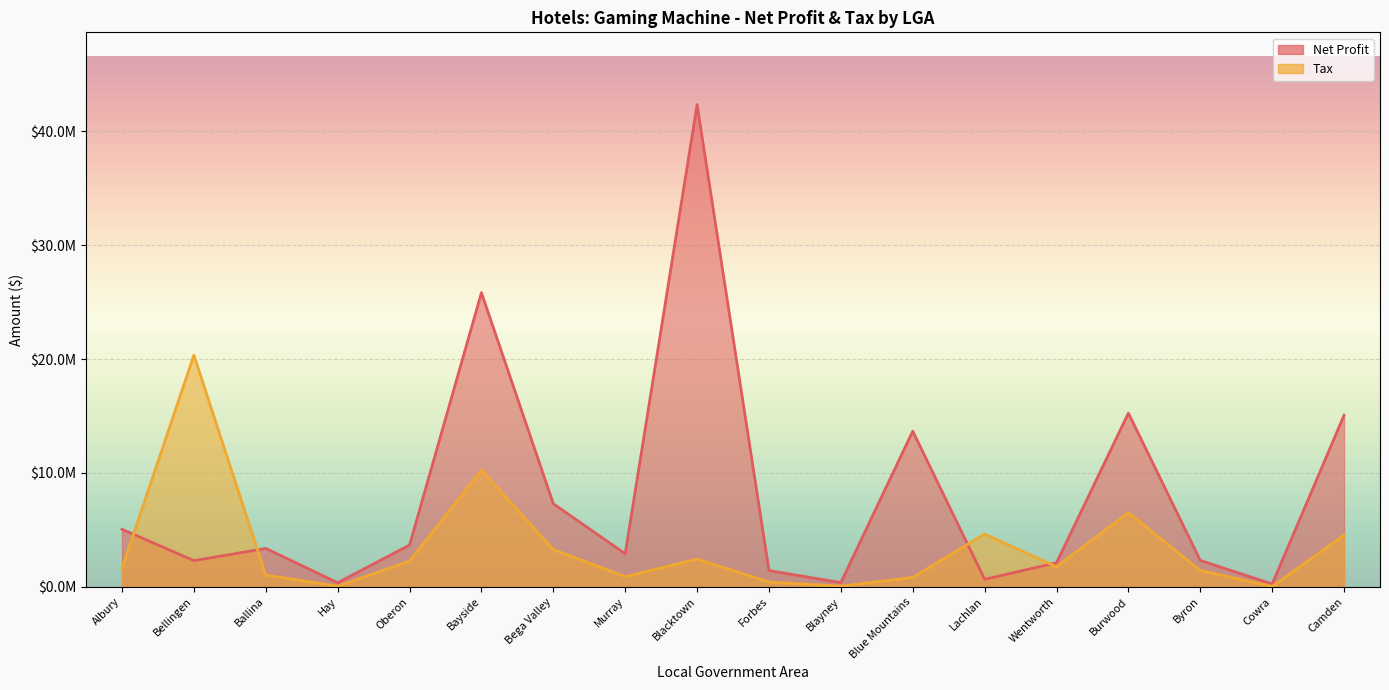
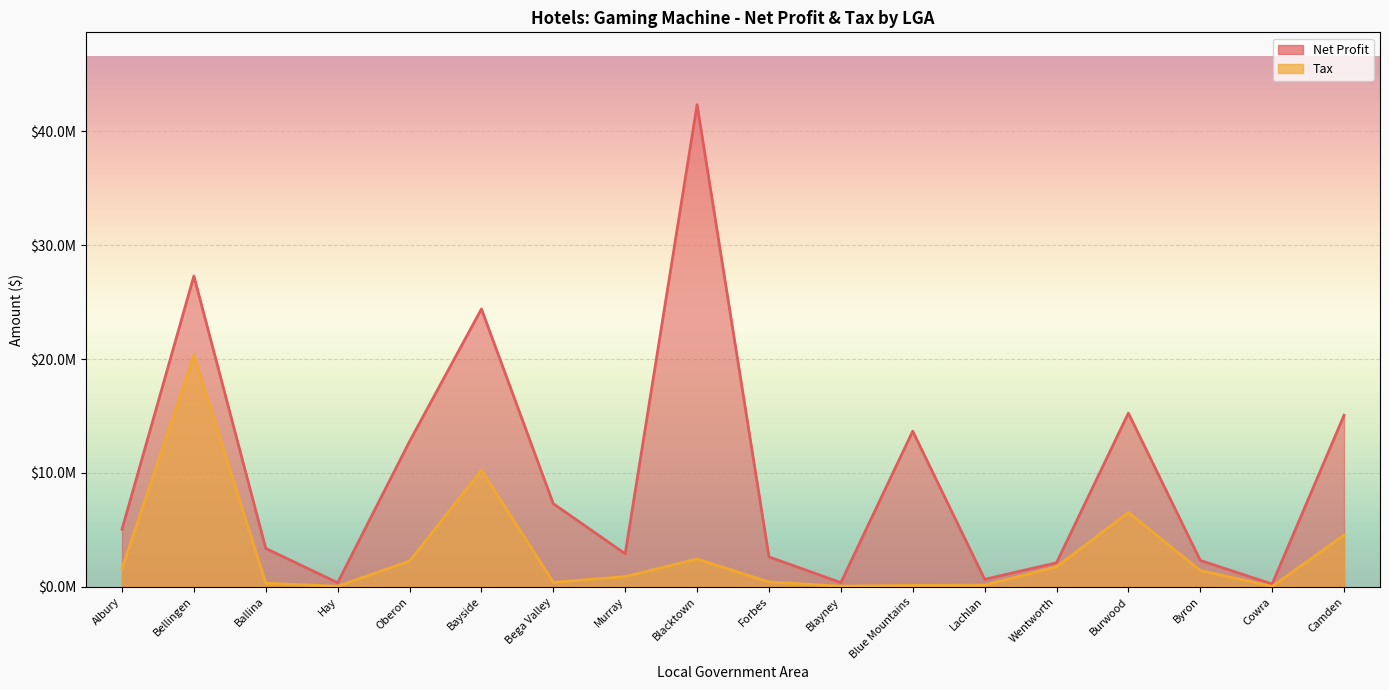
Net Profit, Bellingen: $2300000 -> $27300000
Tax, Ballina: $1000000 -> $300000
Net Profit, Oberon: $3700000 -> $12800000
Net Profit, Bayside: $25800000 -> $24400000
Tax, Bega Valley: $3300000 -> $400000
Net Profit, Forbes: $1400000 -> $2600000
Tax, Blue Mountains: $800000 -> $100000
Tax, Lachlan: $4600000 -> $100000
